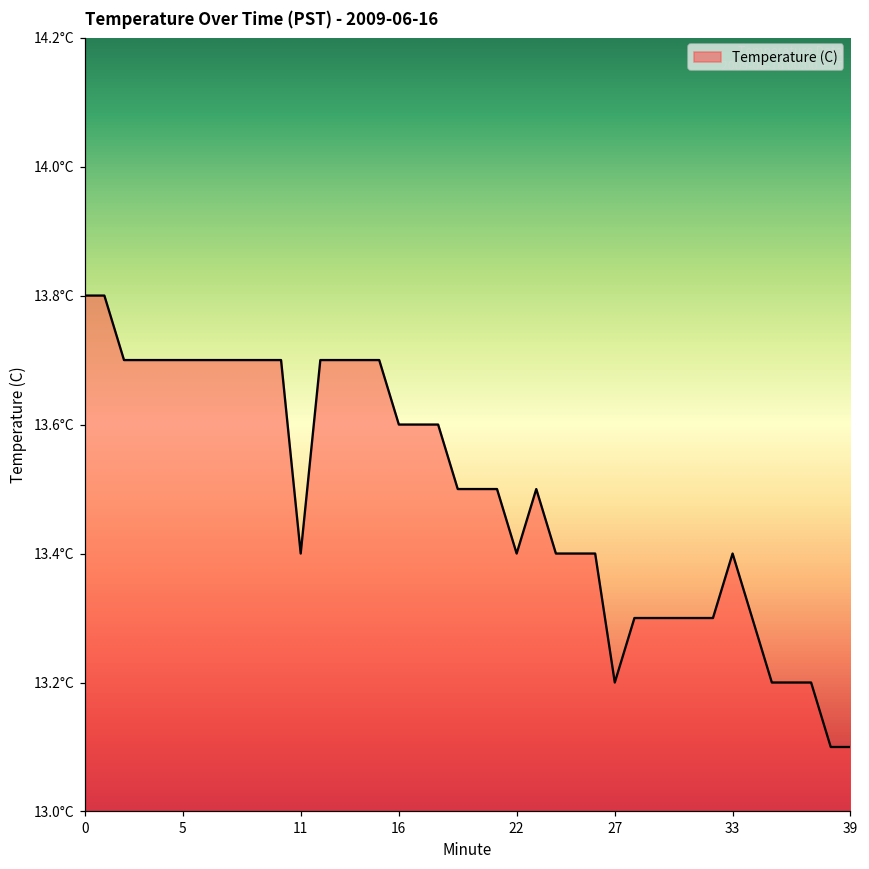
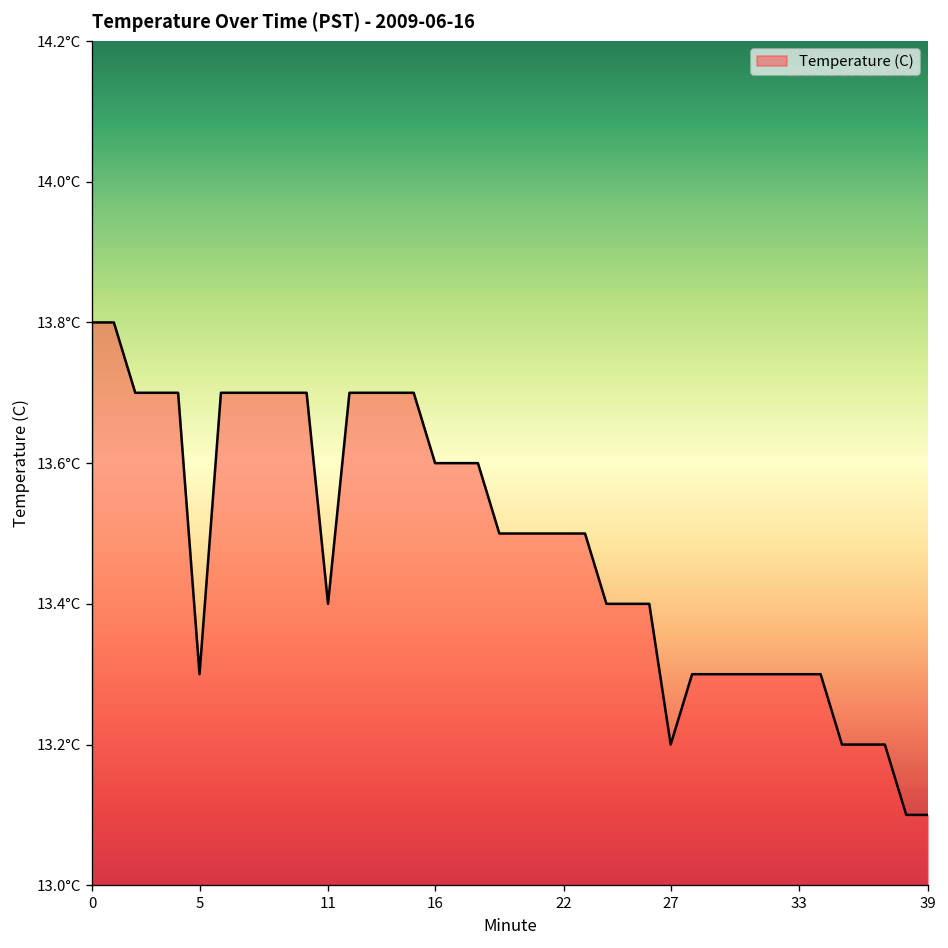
5: 13.7°C -> 13.3°C
22: 13.4°C -> 13.5°C
33: 13.4°C -> 13.3°C
